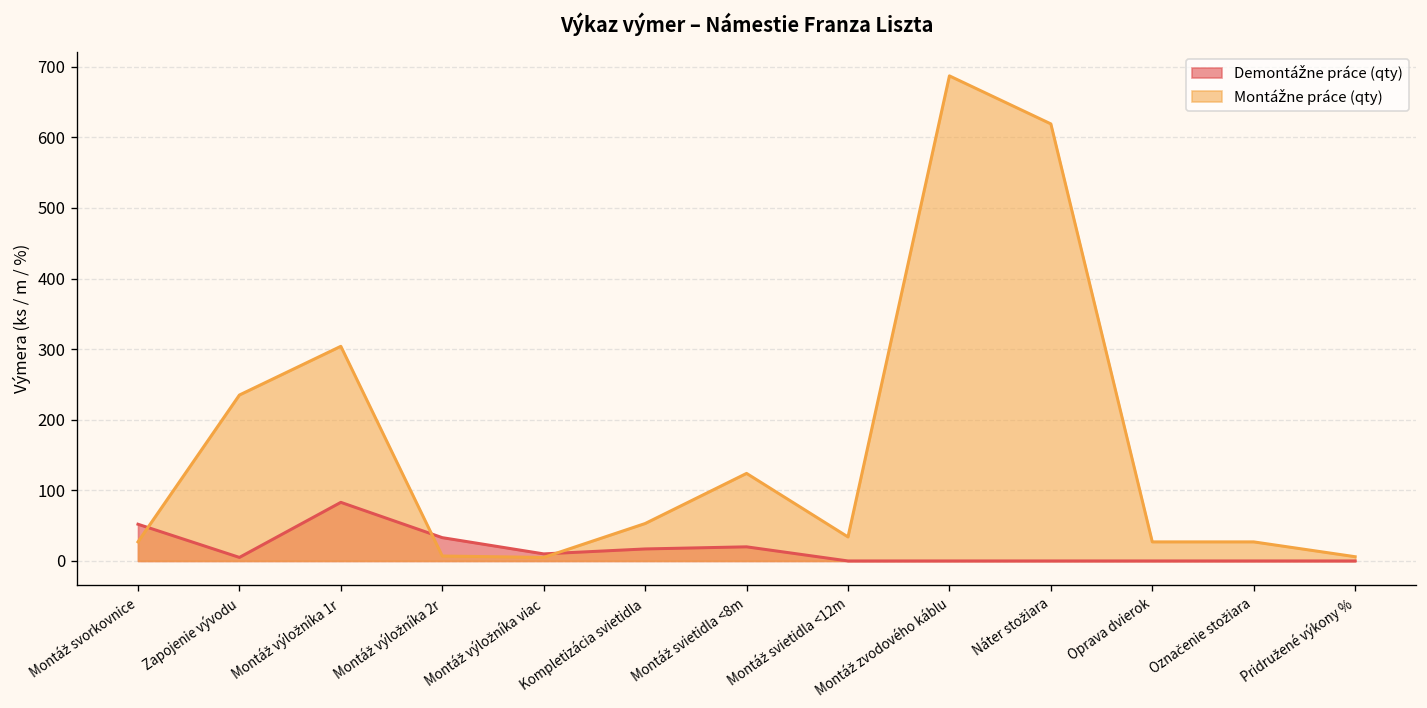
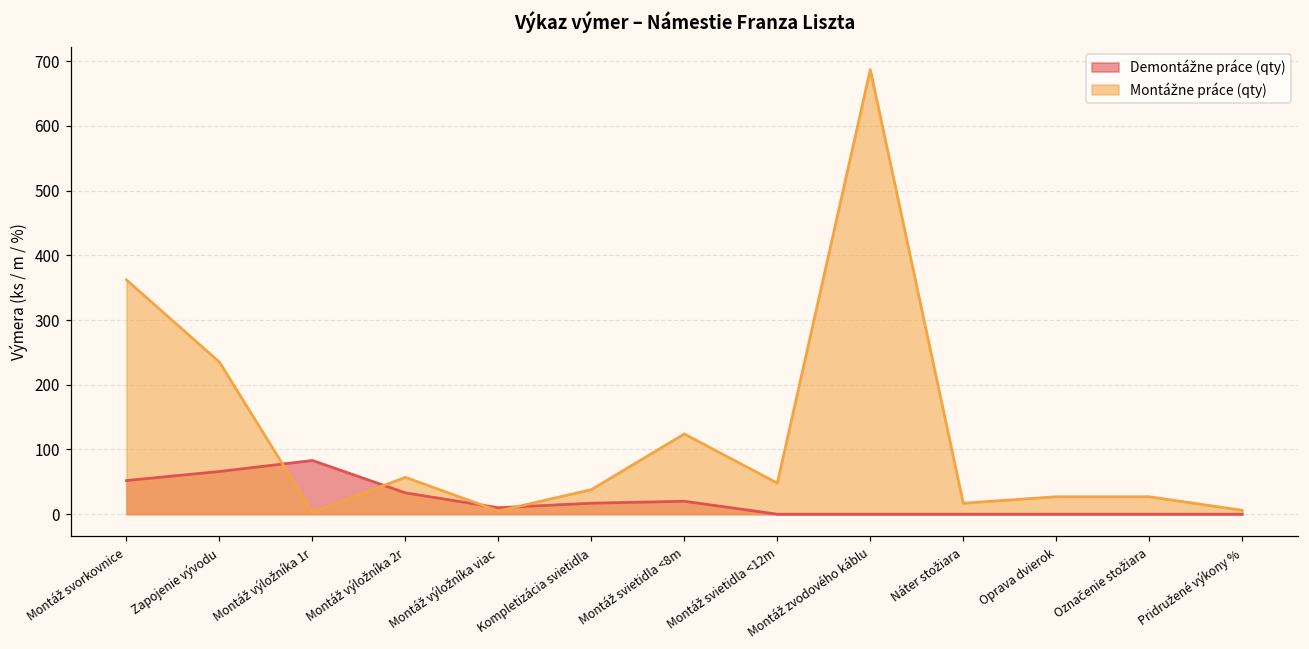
Montážne práce (qty), Montáž svorkovnice: 30 -> 360
Demontážne práce (qty), Zapojenie vývodu: 10 -> 70
Montážne práce (qty), Montáž výložníka 1r: 300 -> 0
Montážne práce (qty), Montáž výložníka 2r: 10 -> 60
Montážne práce (qty), Kompletizácia svietidla: 50 -> 40
Montážne práce (qty), Montáž svietidla <12m: 30 -> 50
Montážne práce (qty), Náter stožiara: 620 -> 20
